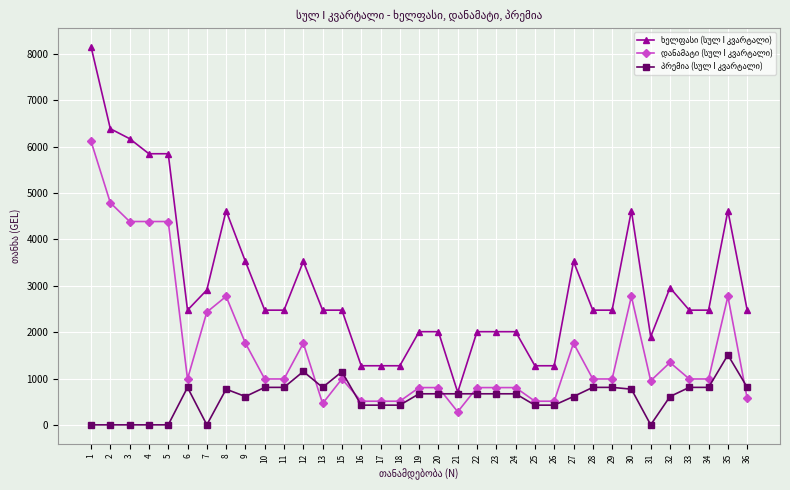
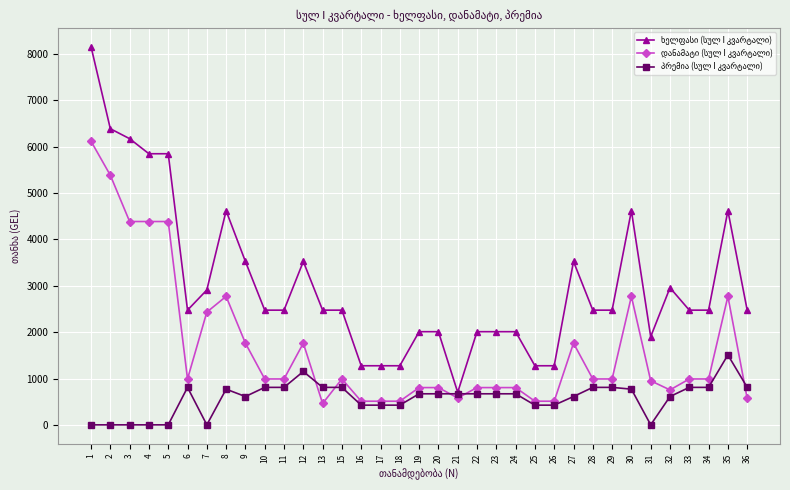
დანამატი (სულ I კვარტალი), 2: 4800 -> 5400
პრემია (სულ I კვარტალი), 15: 1100 -> 800
დანამატი (სულ I კვარტალი), 21: 300 -> 600
დანამატი (სულ I კვარტალი), 32: 1300 -> 800
